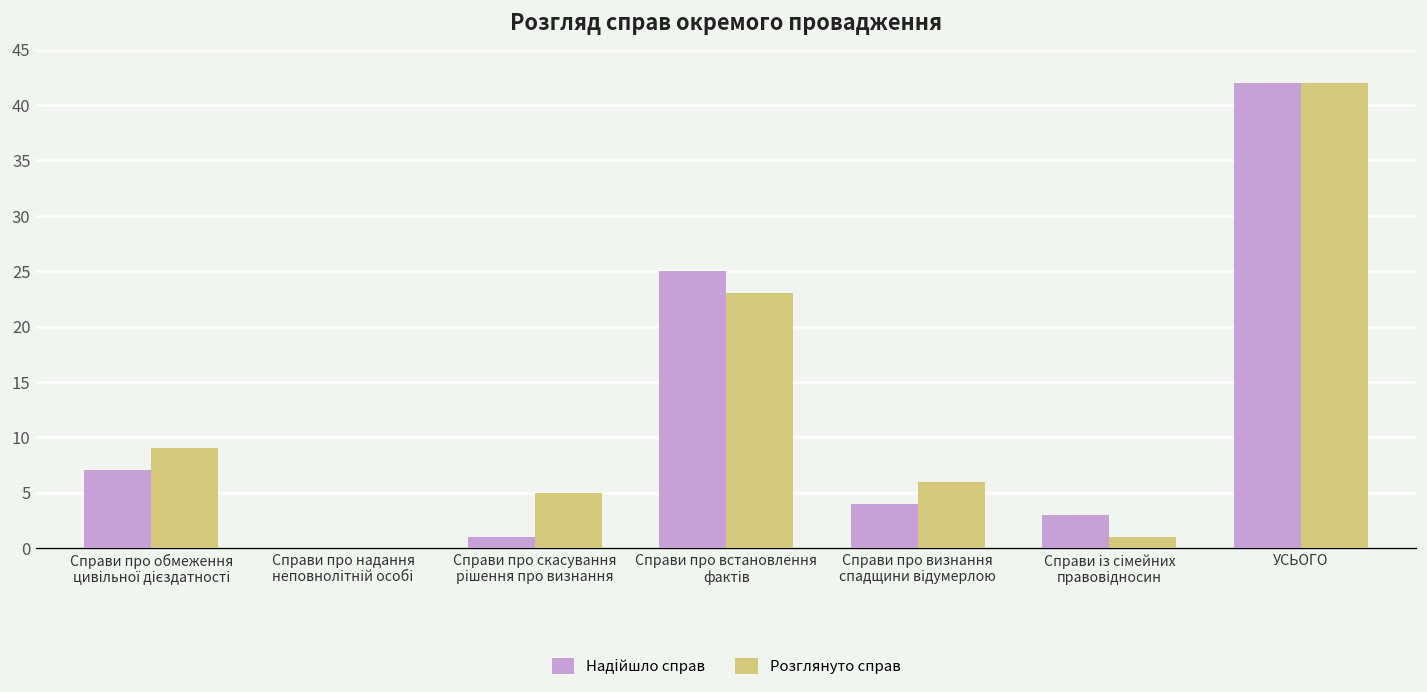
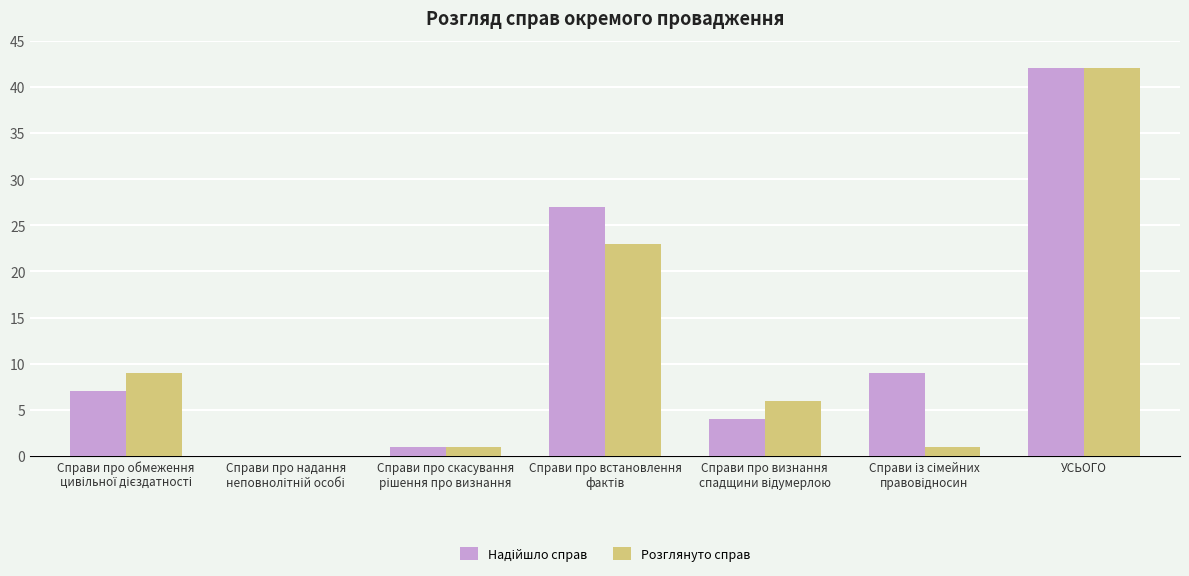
Розглянуто справ, Справи про скасування рішення про визнання: 5 -> 1
Надійшло справ, Справи про встановлення фактів: 25 -> 27
Надійшло справ, Справи із сімейних правовідносин: 3 -> 9
